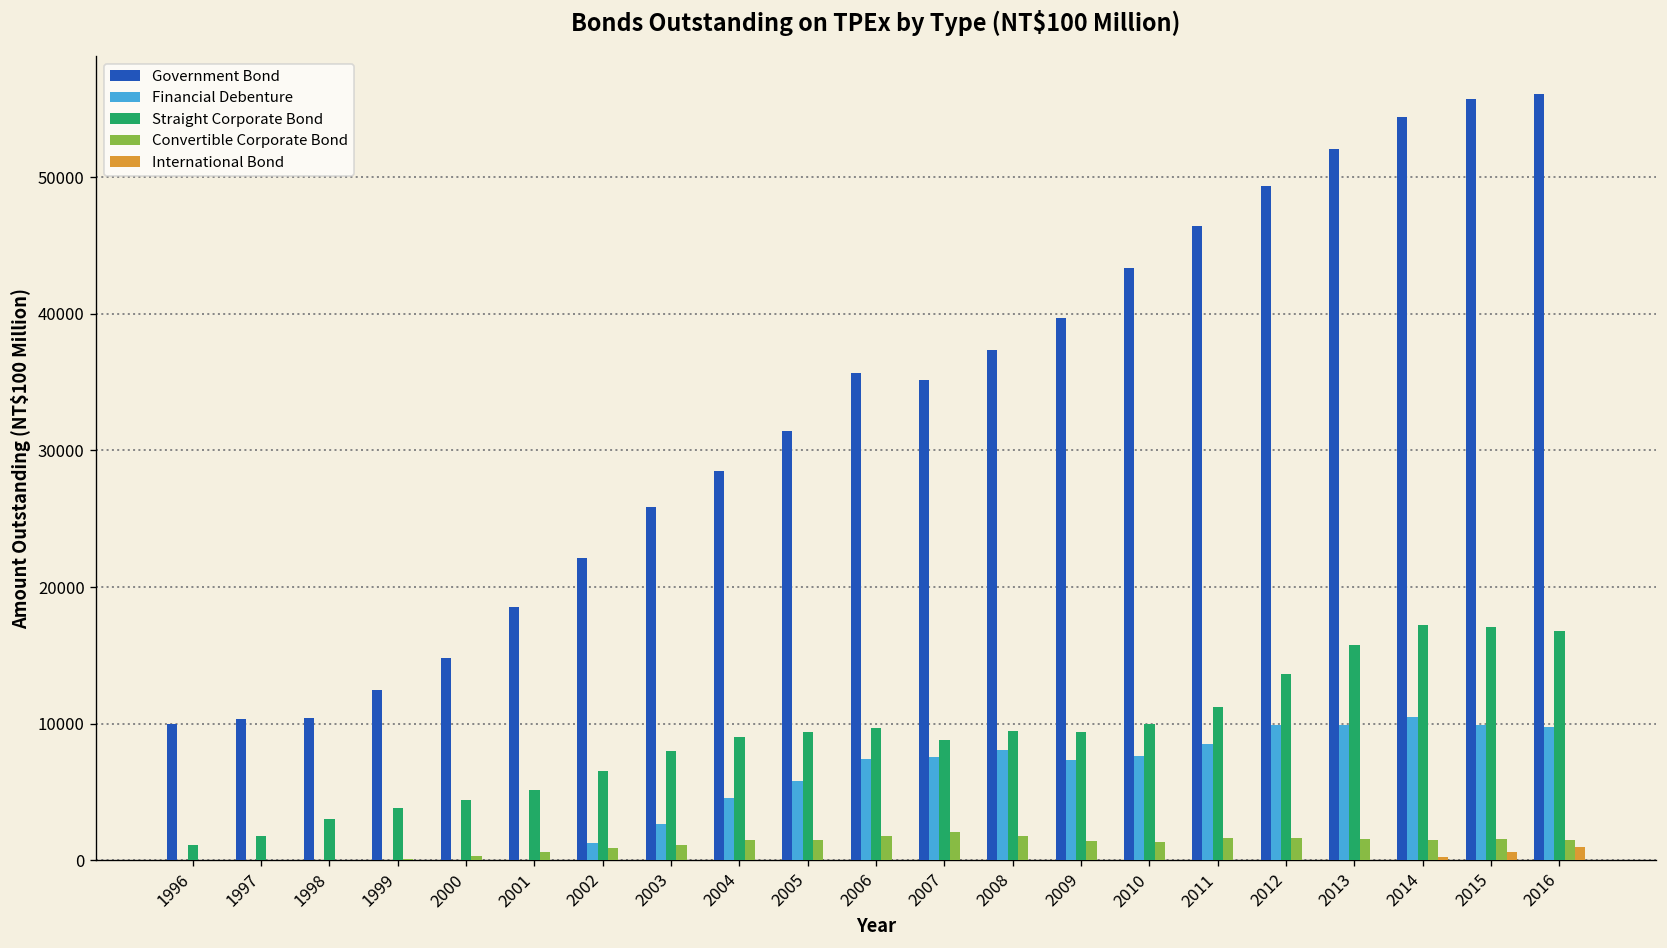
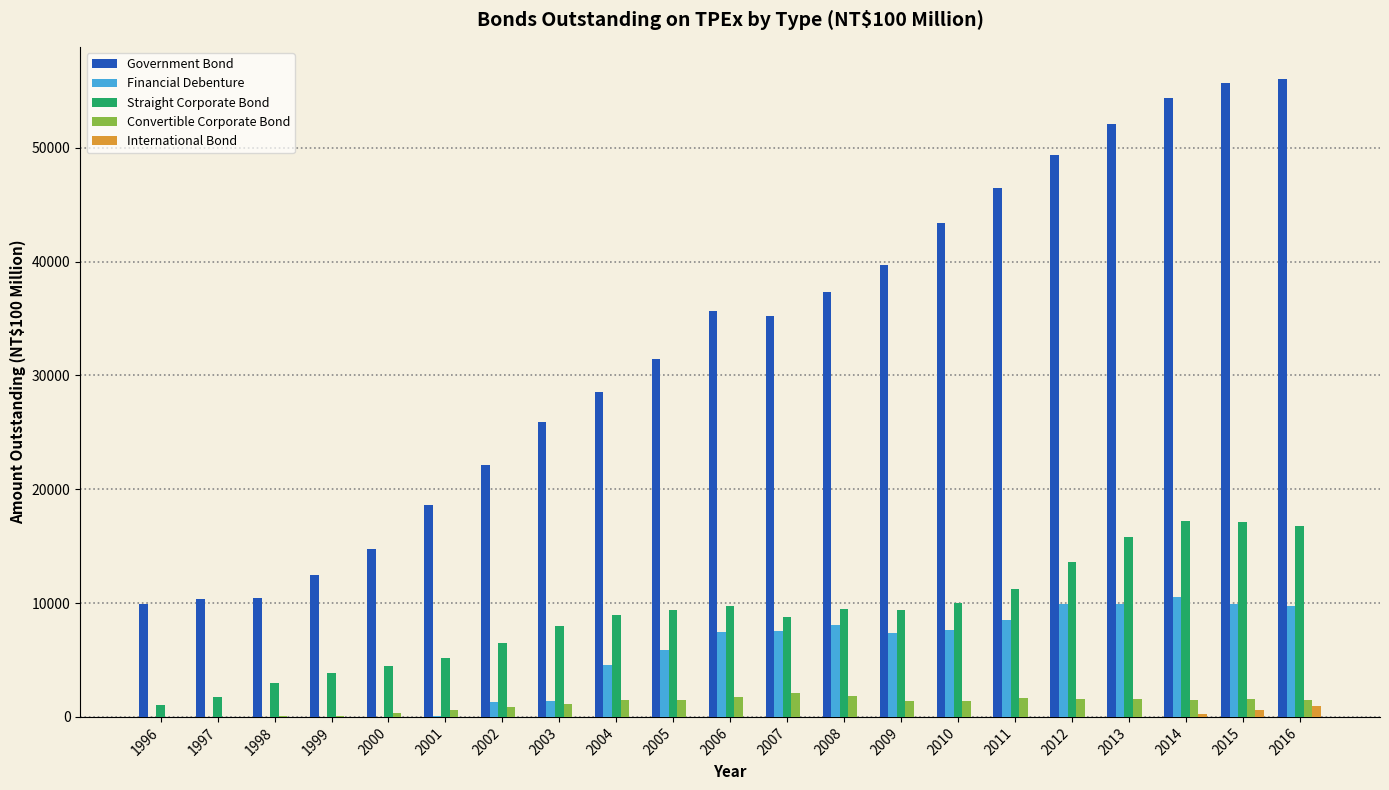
Financial Debenture, 2003: 2600 -> 1400
